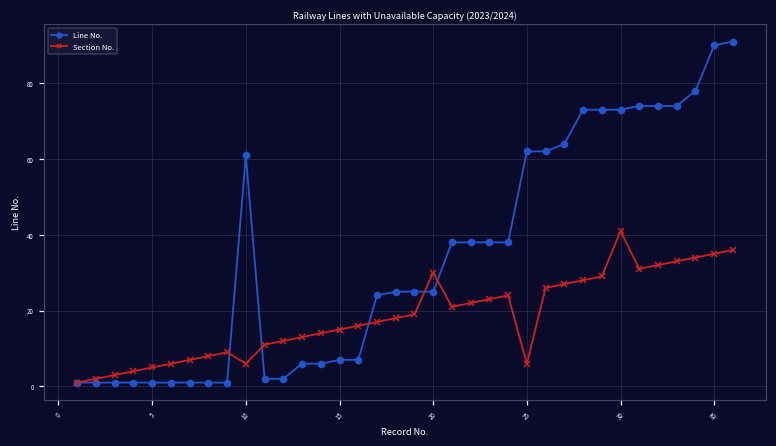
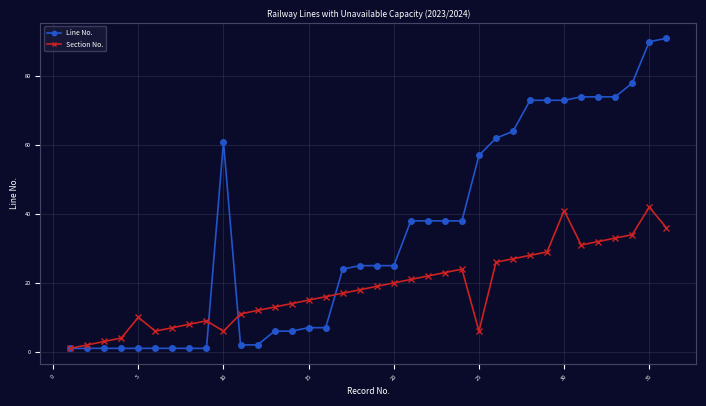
Section No., 5: 5 -> 10
Section No., 20: 30 -> 20
Line No., 25: 62 -> 57
Section No., 35: 35 -> 42
